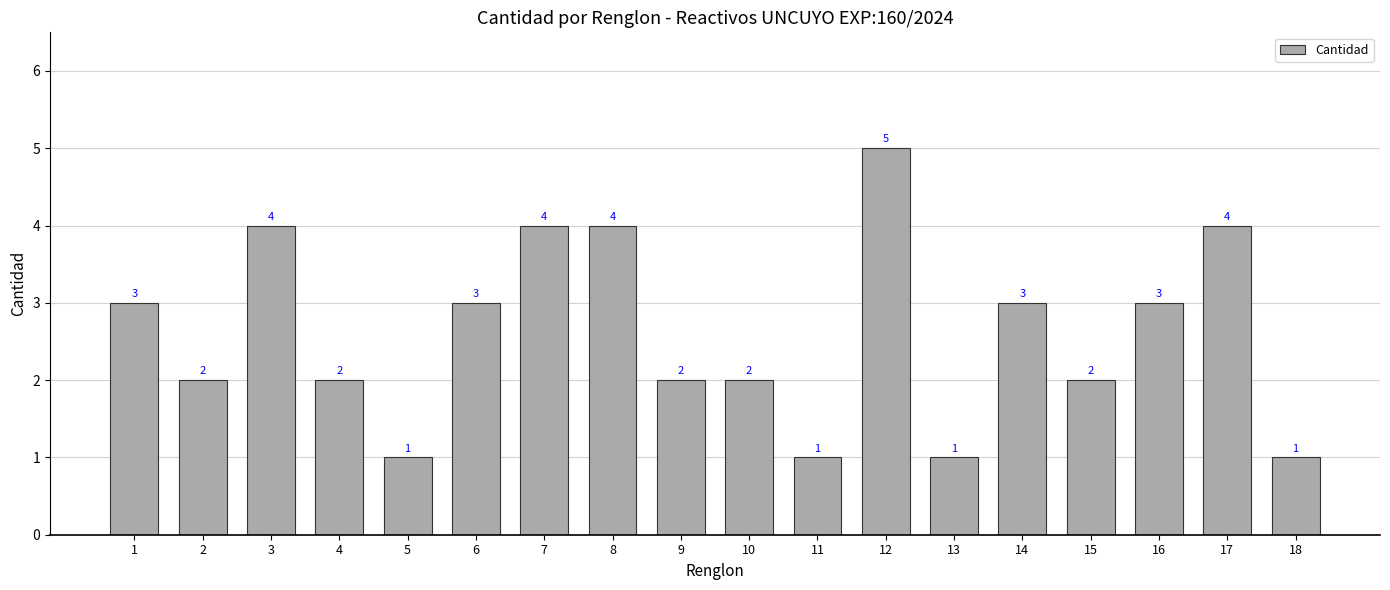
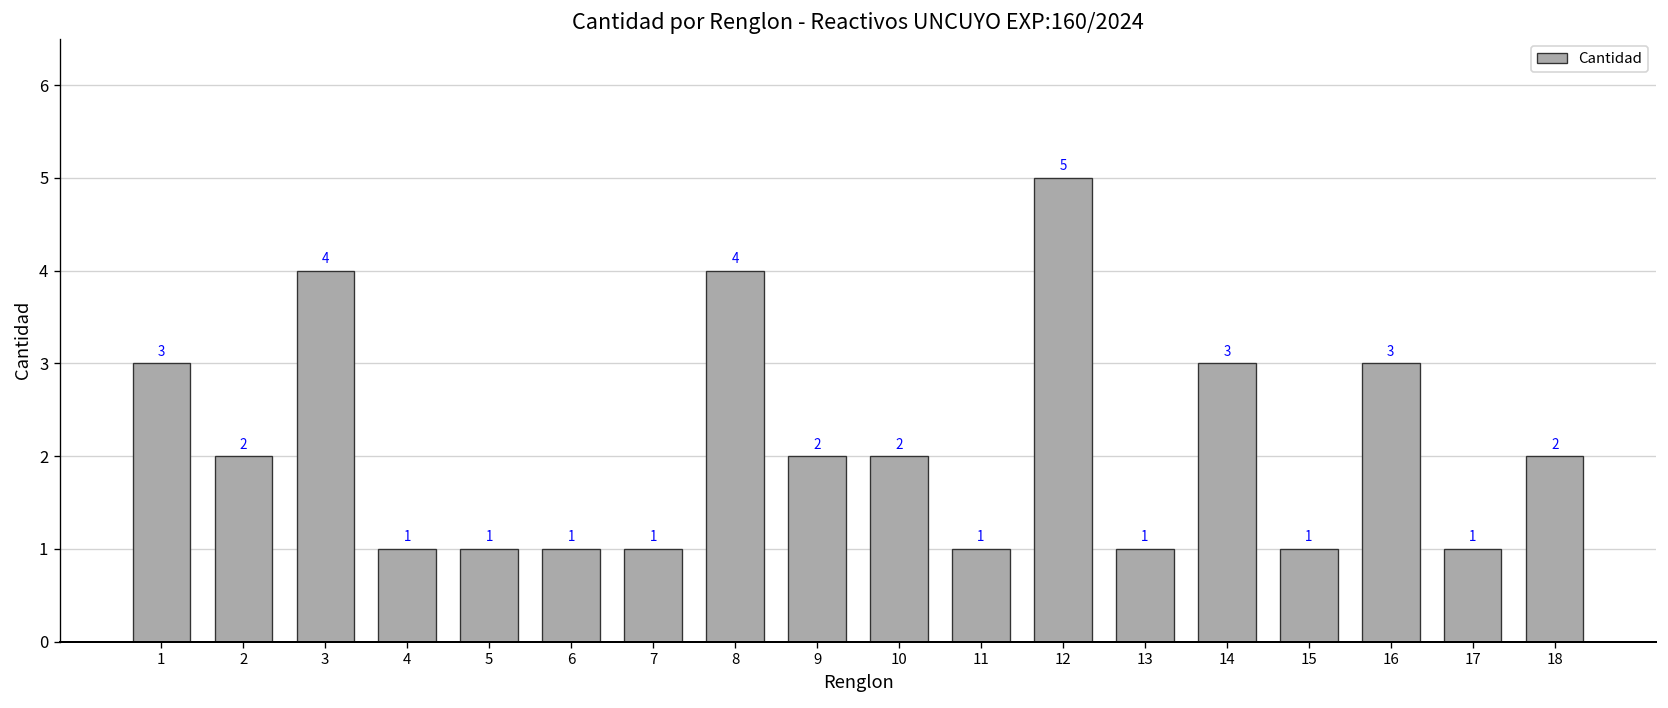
4: 2 -> 1
6: 3 -> 1
7: 4 -> 1
15: 2 -> 1
17: 4 -> 1
18: 1 -> 2
